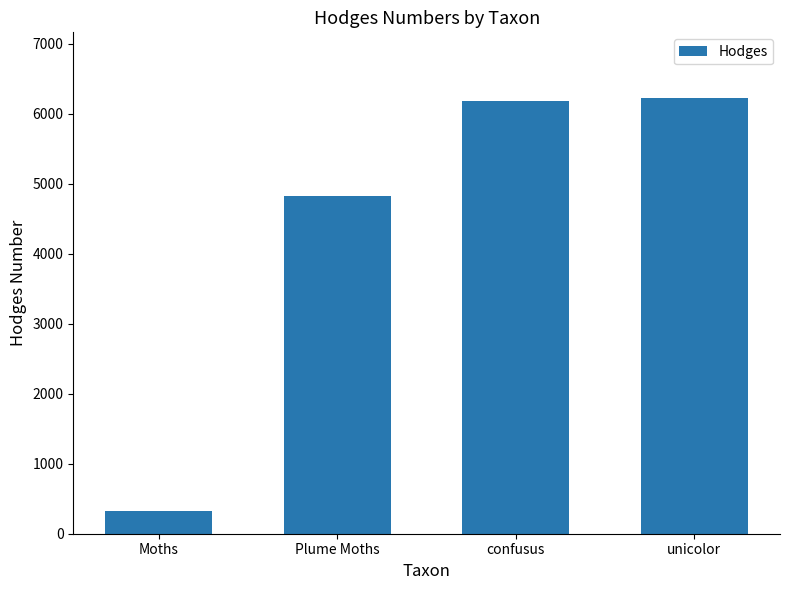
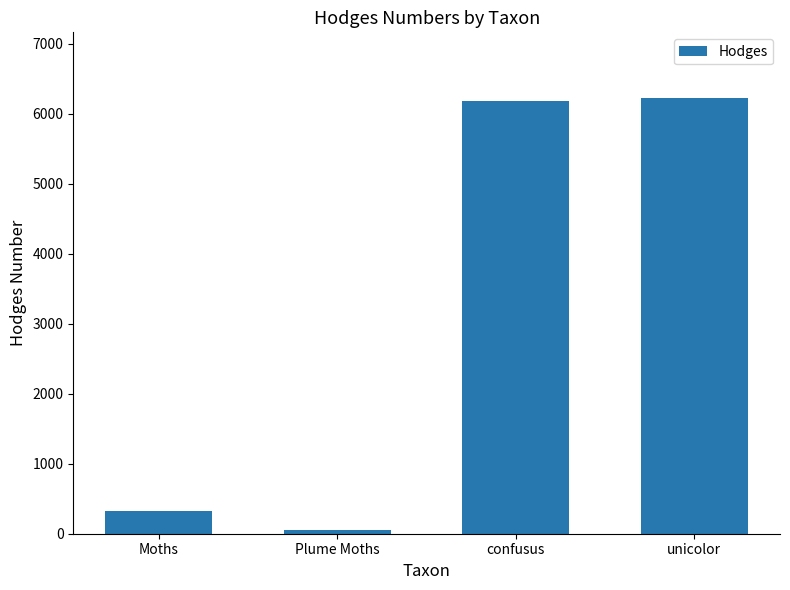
Plume Moths: 4800 -> 0
